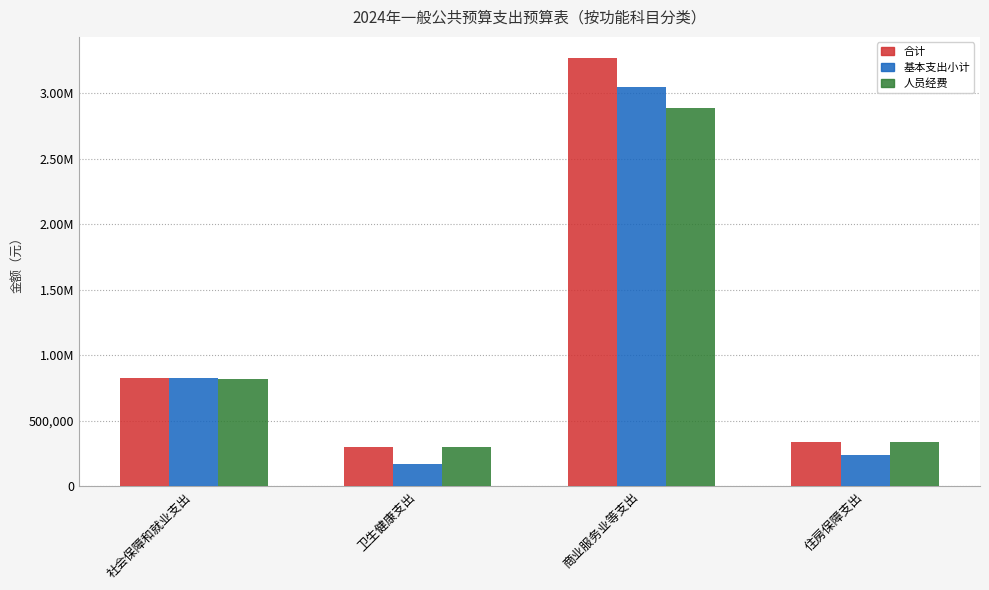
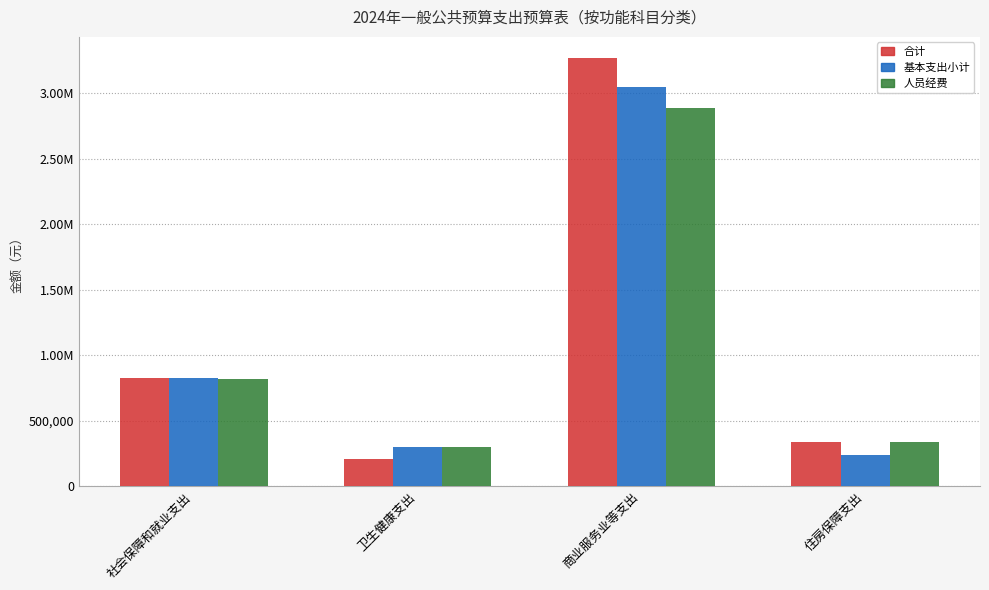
合计, 卫生健康支出: 300,000 -> 210,000
基本支出小计, 卫生健康支出: 170,000 -> 300,000
